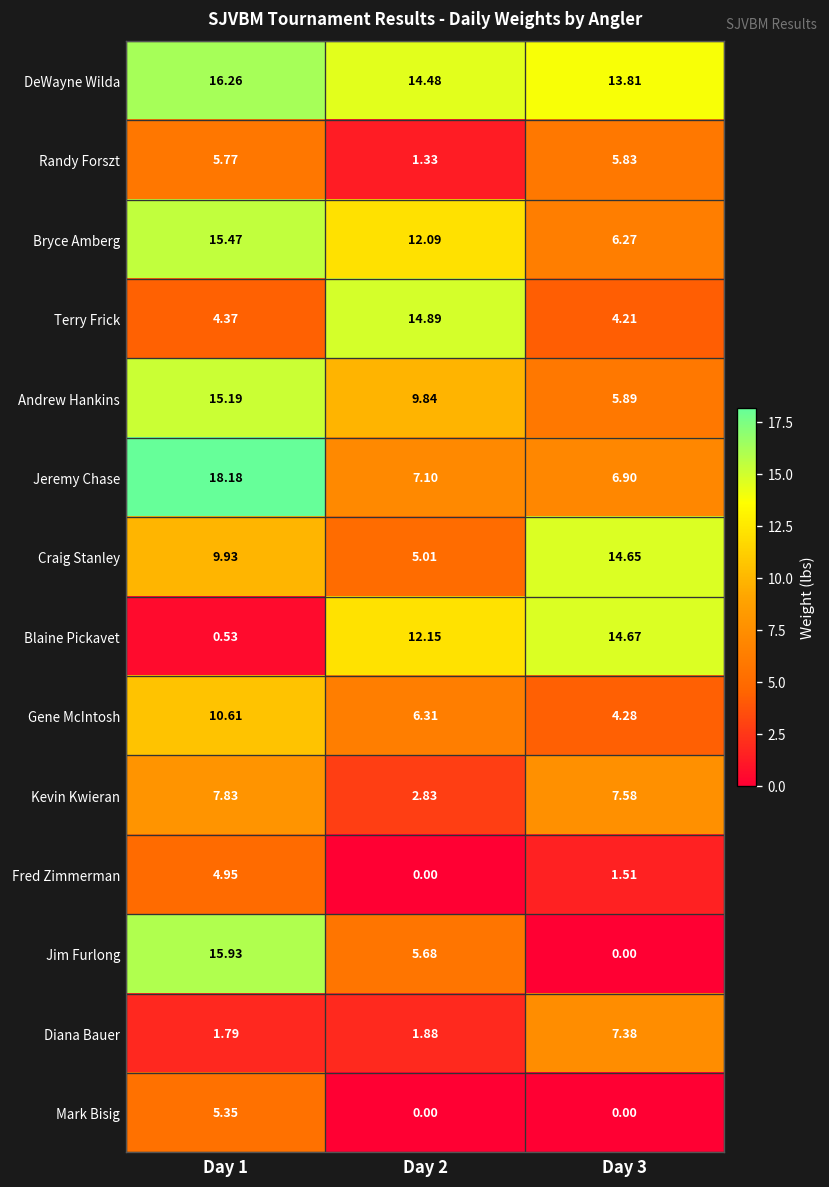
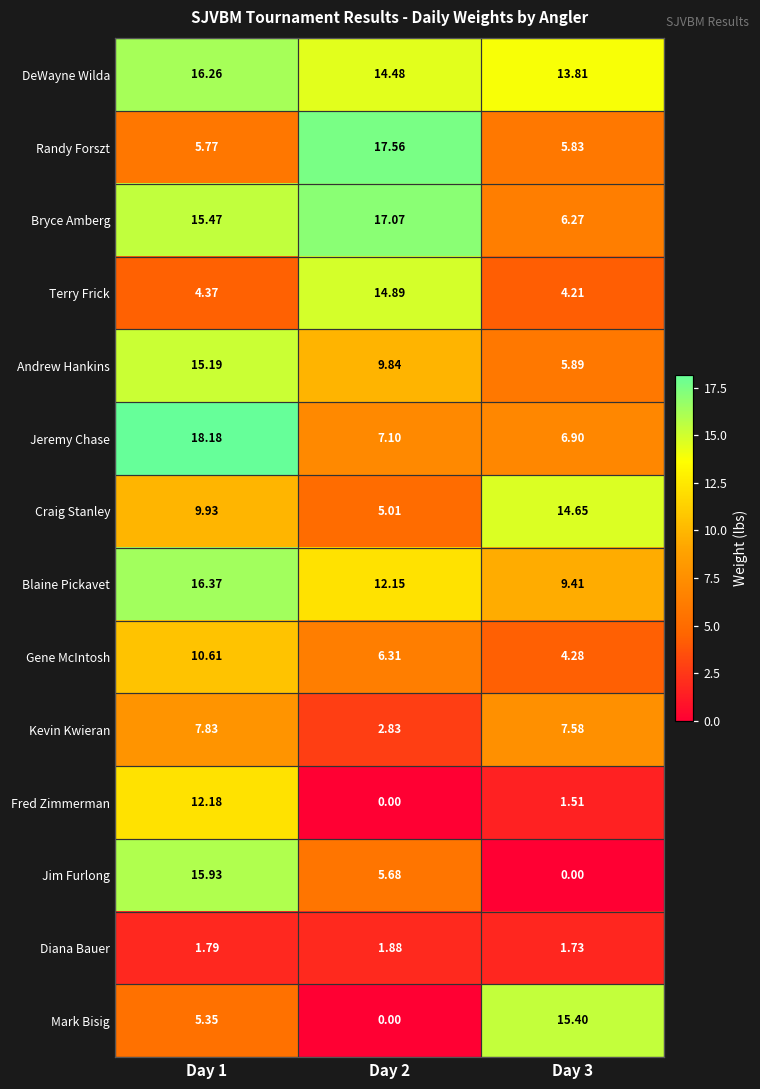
Randy Forszt, Day 2: 1.33 -> 17.56
Bryce Amberg, Day 2: 12.09 -> 17.07
Blaine Pickavet, Day 1: 0.53 -> 16.37
Blaine Pickavet, Day 3: 14.67 -> 9.41
Fred Zimmerman, Day 1: 4.95 -> 12.18
Diana Bauer, Day 3: 7.38 -> 1.73
Mark Bisig, Day 3: 0.00 -> 15.40
